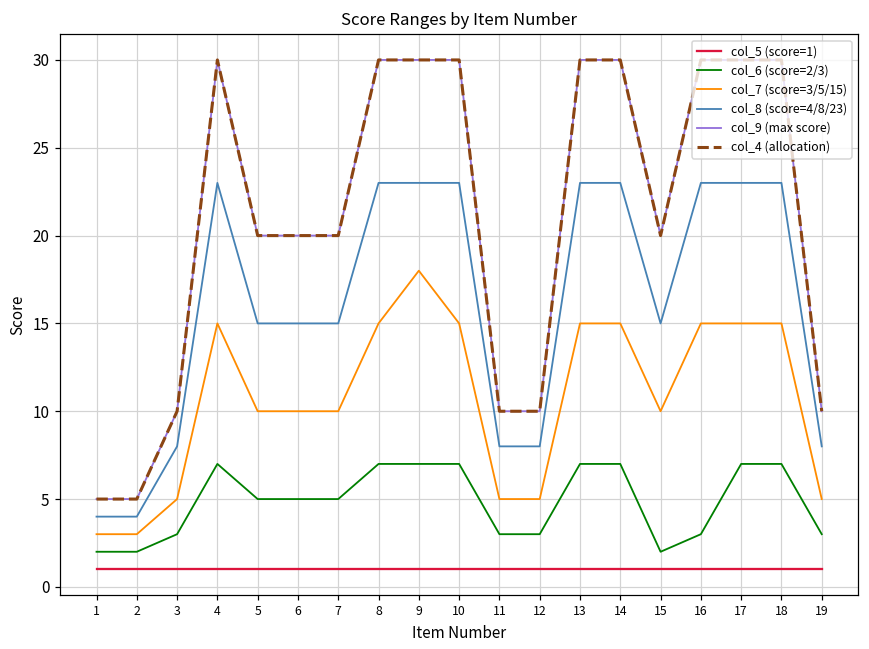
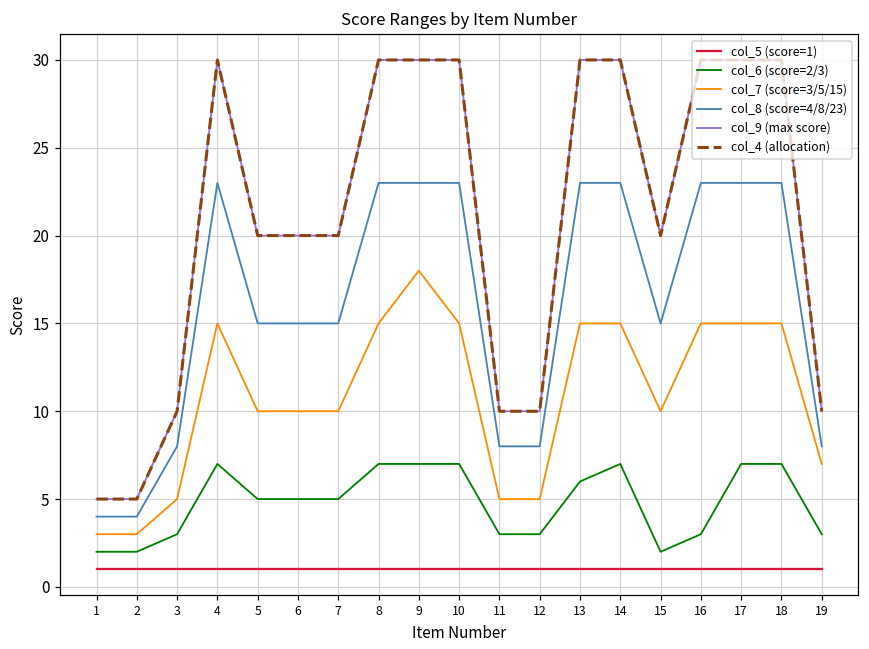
col_6 (score=2/3), 13: 7 -> 6
col_7 (score=3/5/15), 19: 5 -> 7
